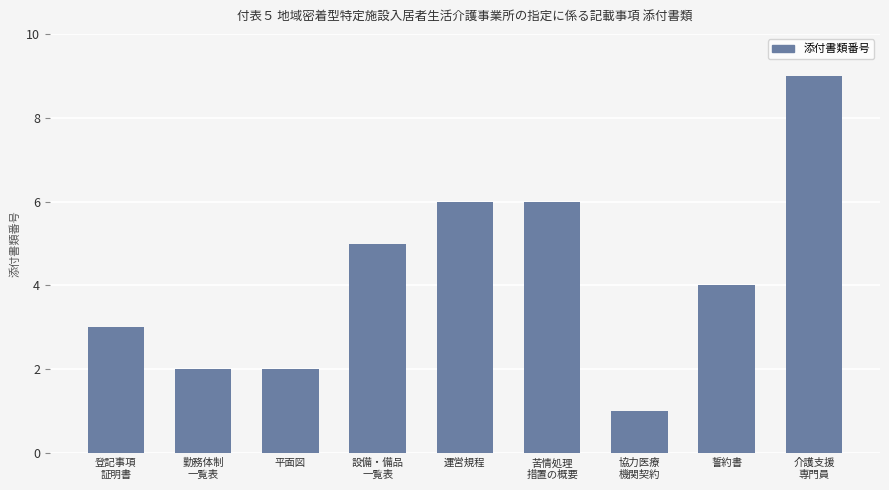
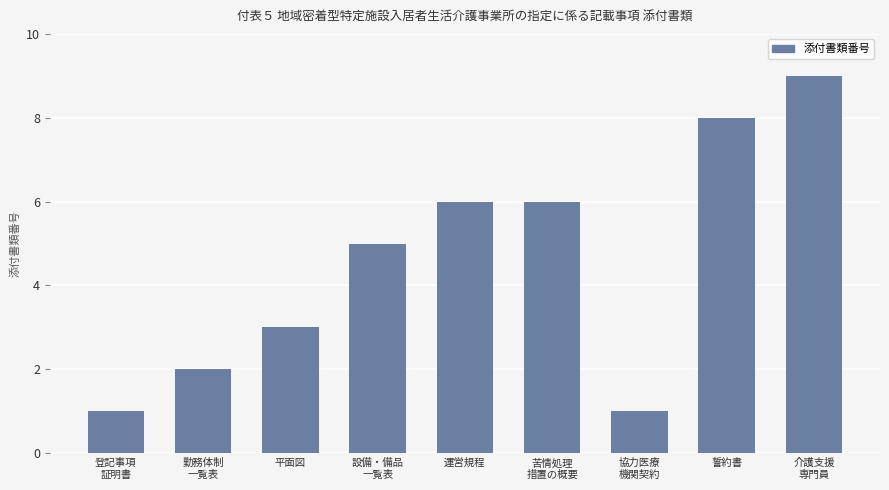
登記事項 証明書: 3 -> 1
平面図: 2 -> 3
誓約書: 4 -> 8
